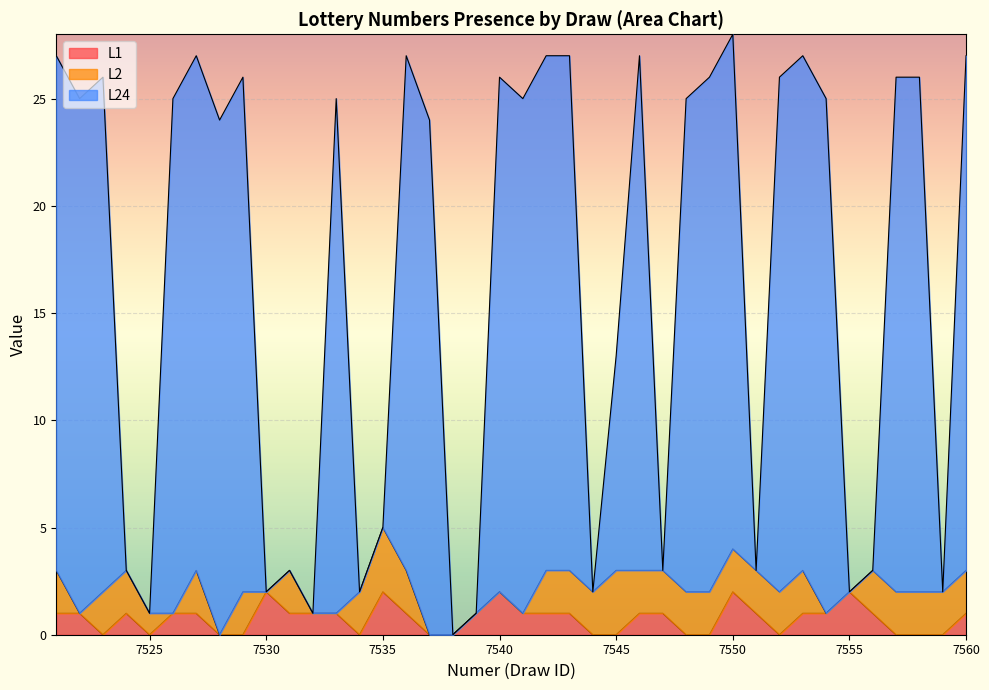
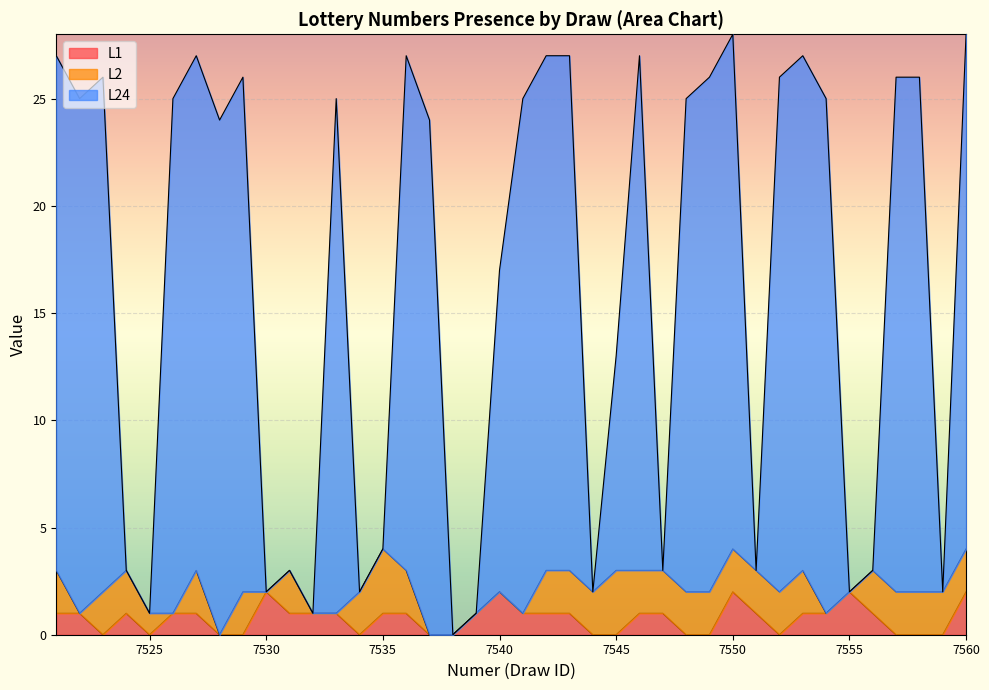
L1, 7535: 2 -> 1
L24, 7540: 24 -> 15
L1, 7560: 1 -> 2
